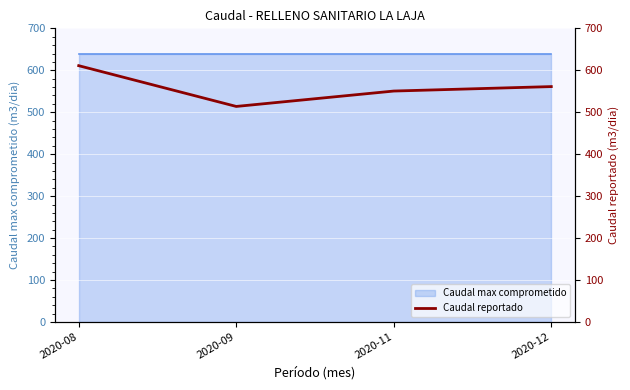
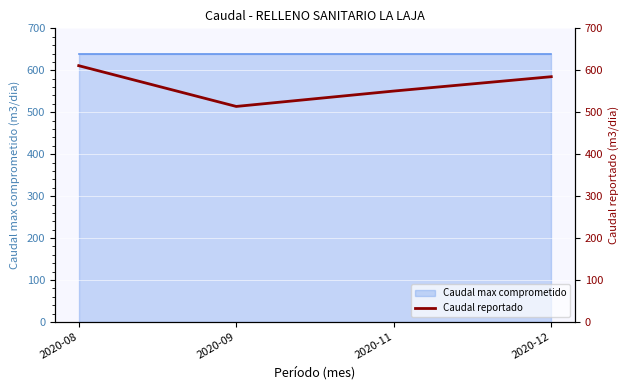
Caudal reportado, 2020-12: 560 -> 580
